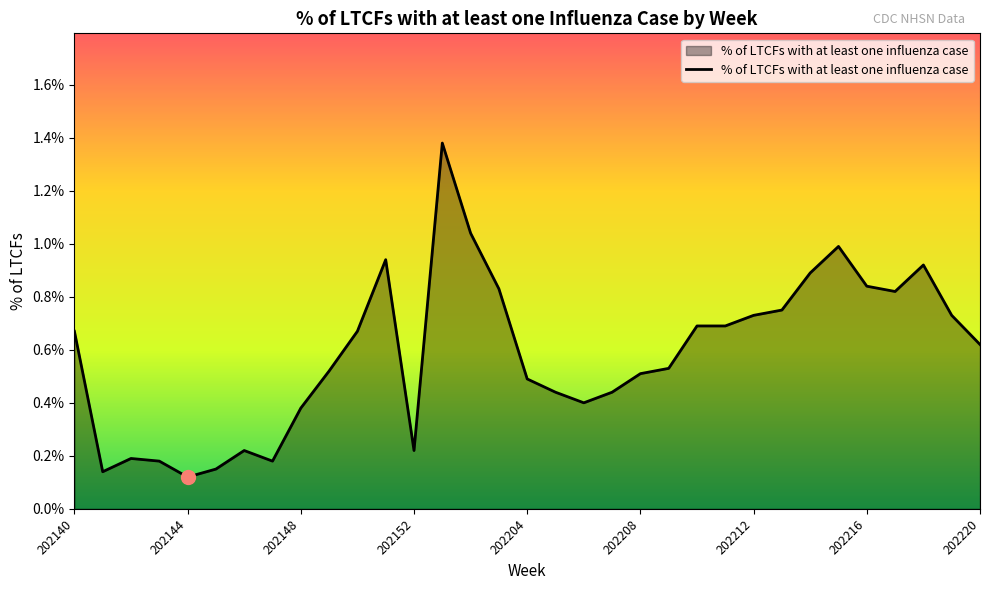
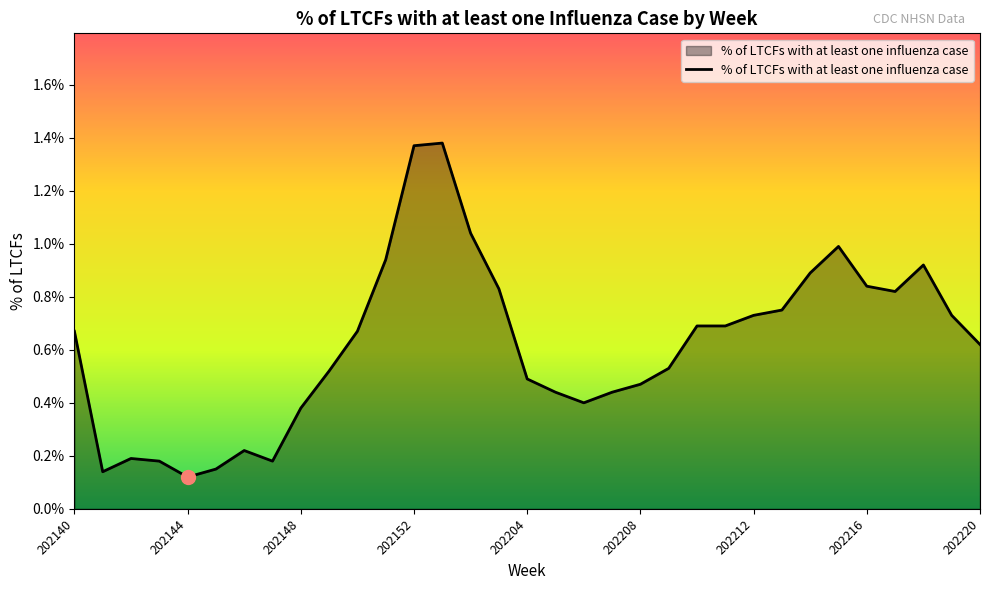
% of LTCFs with at least one influenza case, 202152: 0.22% -> 1.37%
% of LTCFs with at least one influenza case, 202208: 0.51% -> 0.47%
